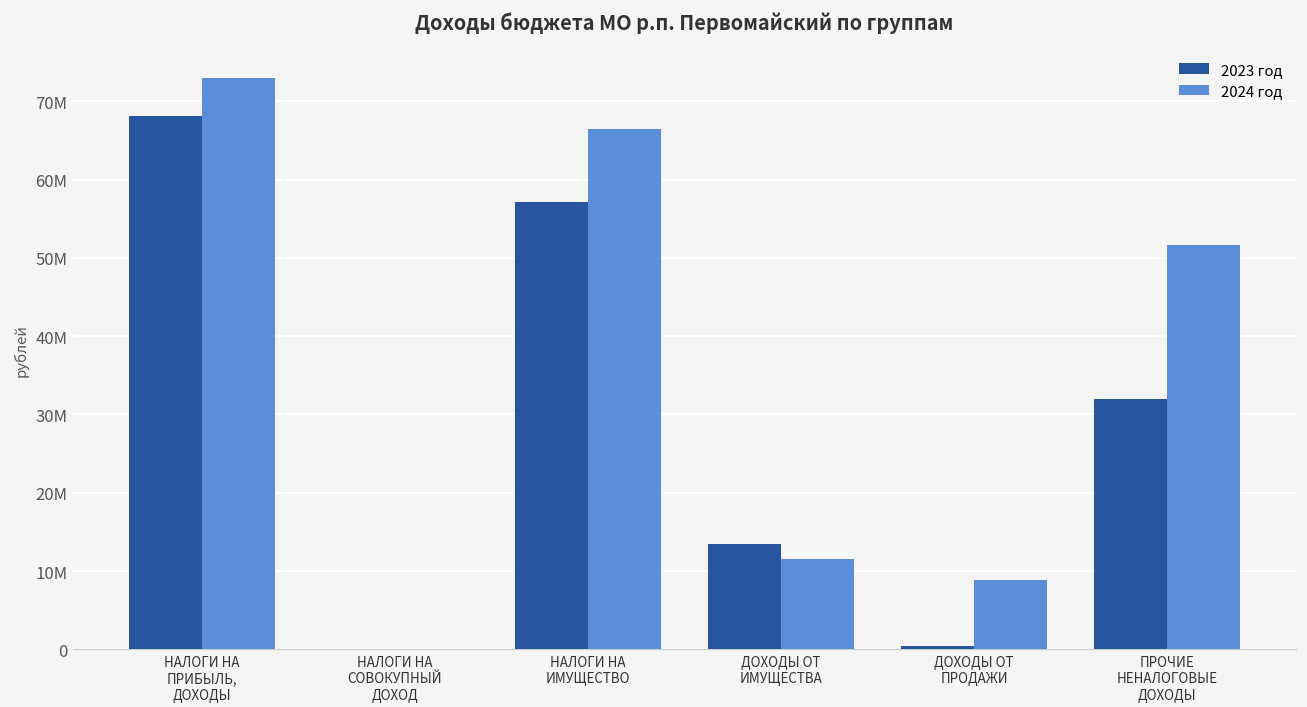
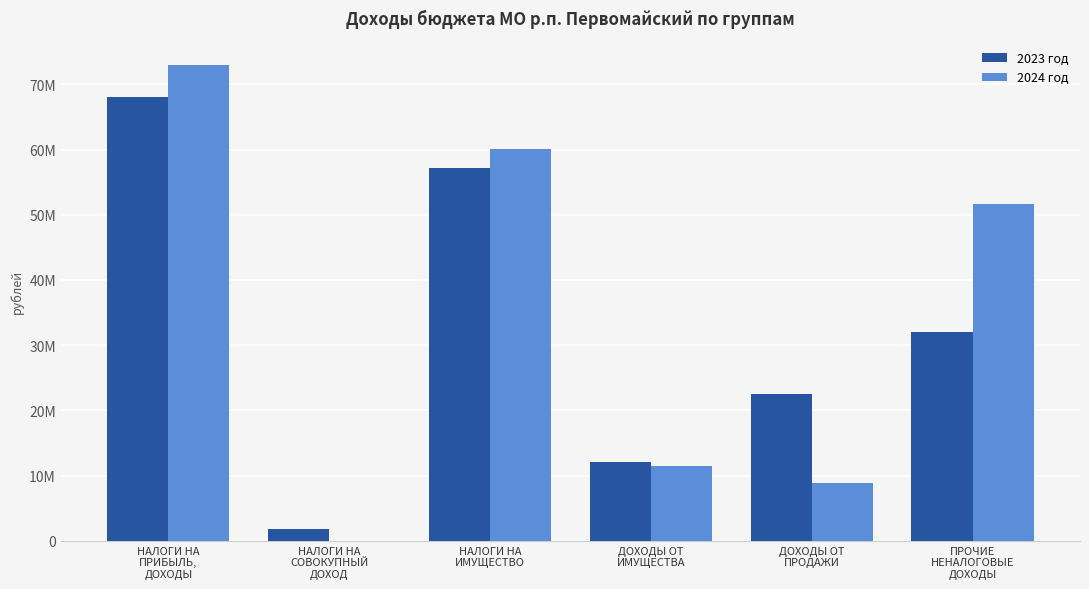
2023 год, НАЛОГИ НА СОВОКУПНЫЙ ДОХОД: 0 -> 2000000
2024 год, НАЛОГИ НА ИМУЩЕСТВО: 66000000 -> 60000000
2023 год, ДОХОДЫ ОТ ИМУЩЕСТВА: 13000000 -> 12000000
2023 год, ДОХОДЫ ОТ ПРОДАЖИ: 0 -> 23000000
